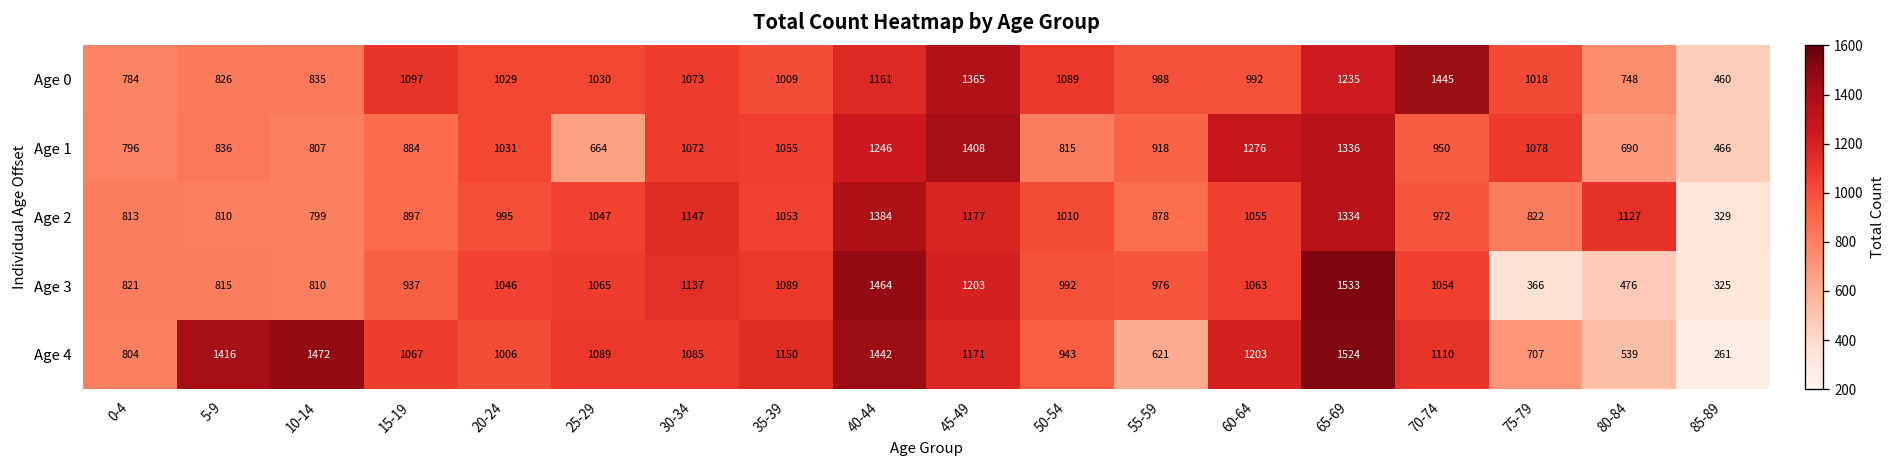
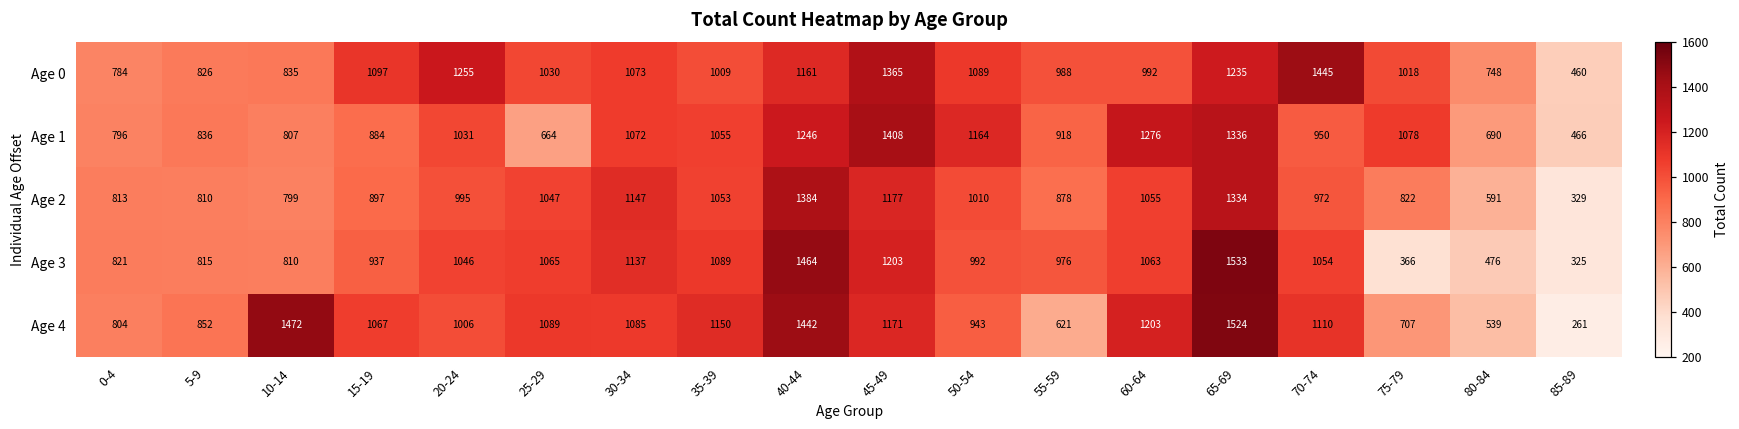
Age 0, 20-24: 1029 -> 1255
Age 1, 50-54: 815 -> 1164
Age 2, 80-84: 1127 -> 591
Age 4, 5-9: 1416 -> 852
